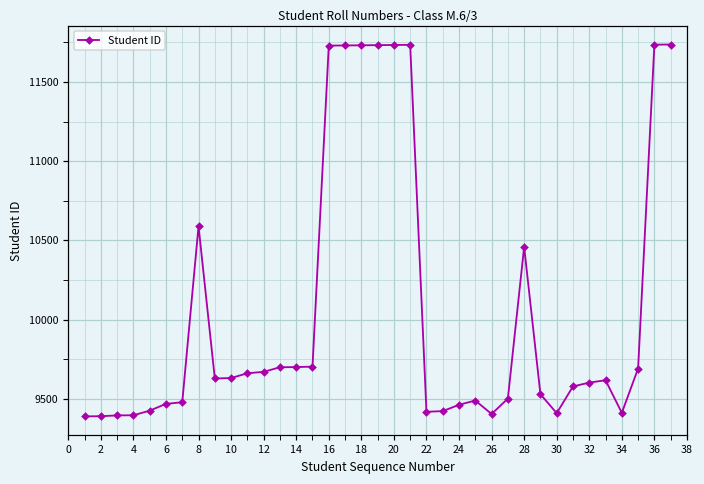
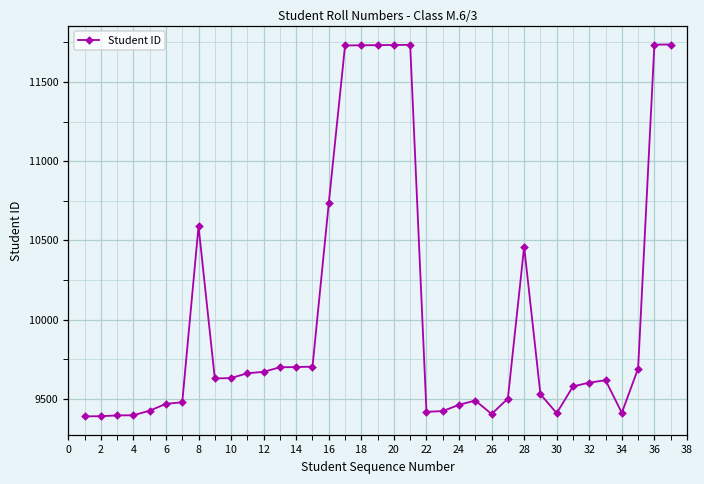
16: 11730 -> 10740
